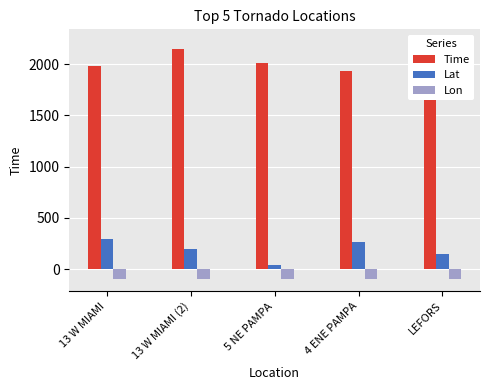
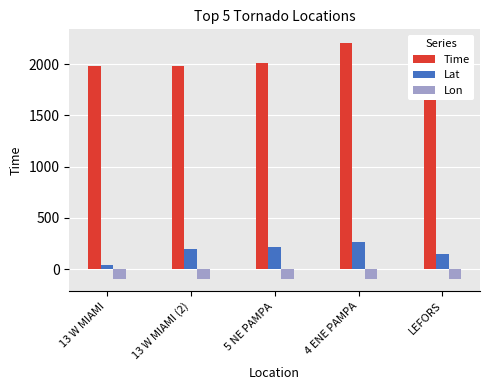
Lat, 13 W MIAMI: 290 -> 40
Time, 13 W MIAMI (2): 2150 -> 1980
Lat, 5 NE PAMPA: 40 -> 220
Time, 4 ENE PAMPA: 1930 -> 2210
